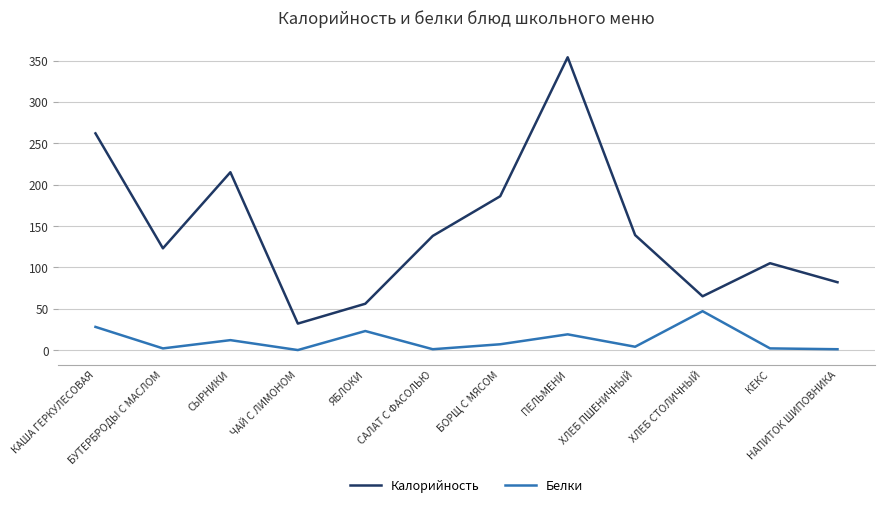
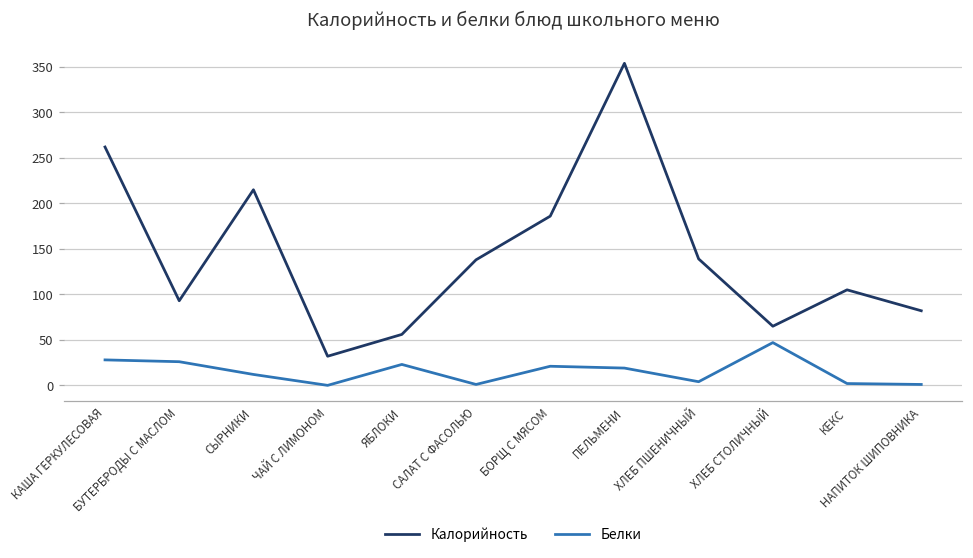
Калорийность, БУТЕРБРОДЫ С МАСЛОМ: 120 -> 90
Белки, БУТЕРБРОДЫ С МАСЛОМ: 0 -> 30
Белки, БОРЩ С МЯСОМ: 10 -> 20
